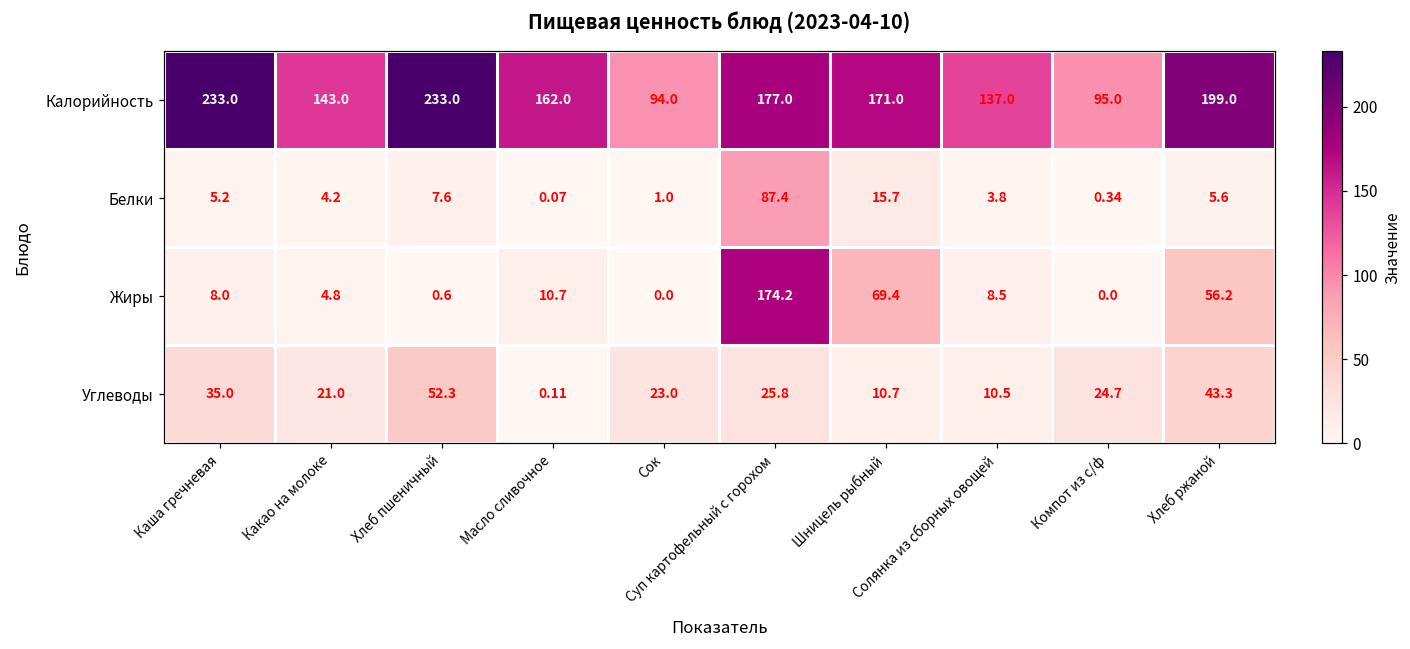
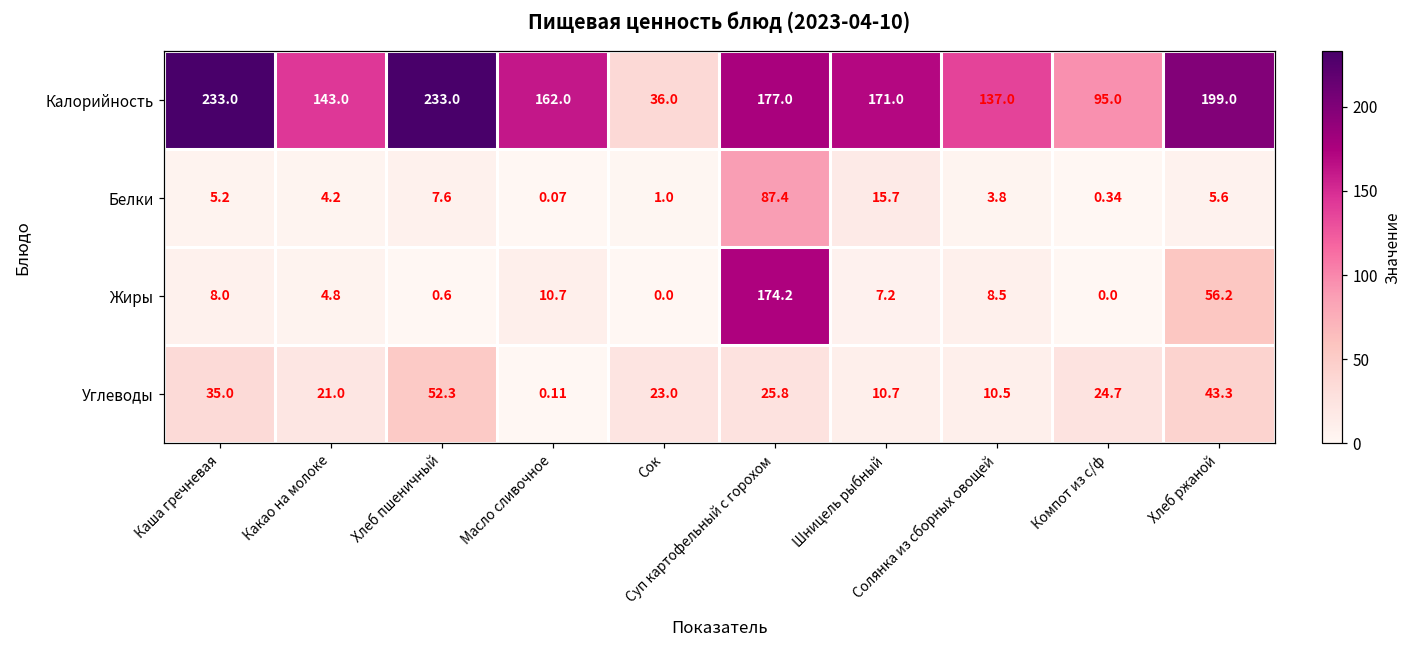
Калорийность, Сок: 94.0 -> 36.0
Жиры, Шницель рыбный: 69.4 -> 7.2
